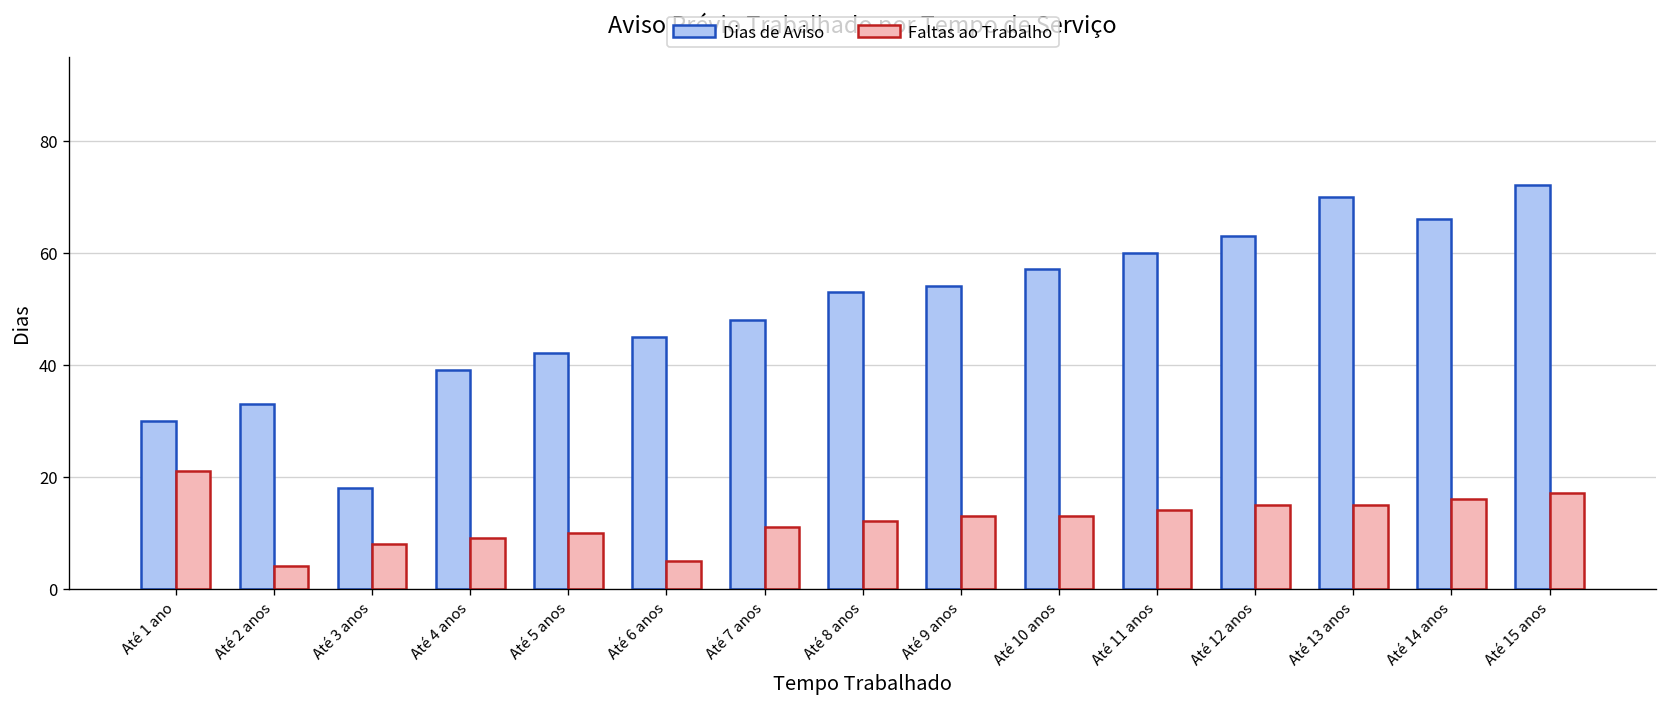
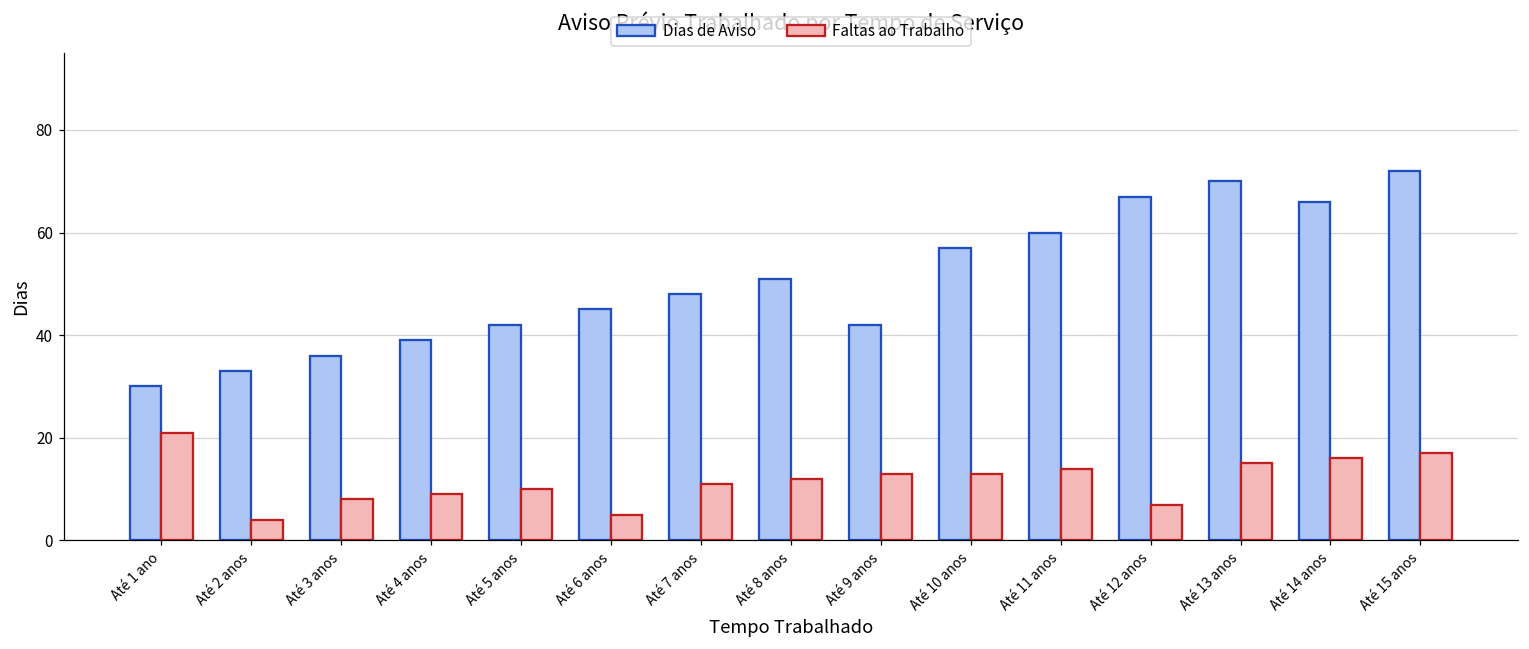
Dias de Aviso, Até 3 anos: 18 -> 36
Dias de Aviso, Até 8 anos: 53 -> 51
Dias de Aviso, Até 9 anos: 54 -> 42
Dias de Aviso, Até 12 anos: 63 -> 67
Faltas ao Trabalho, Até 12 anos: 15 -> 7
